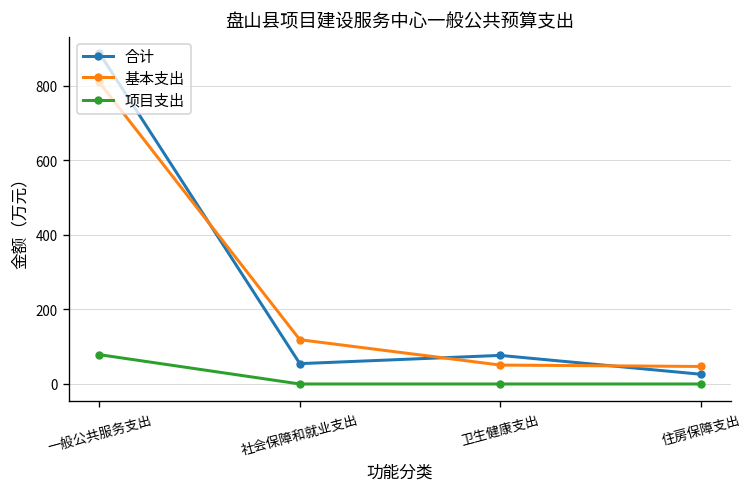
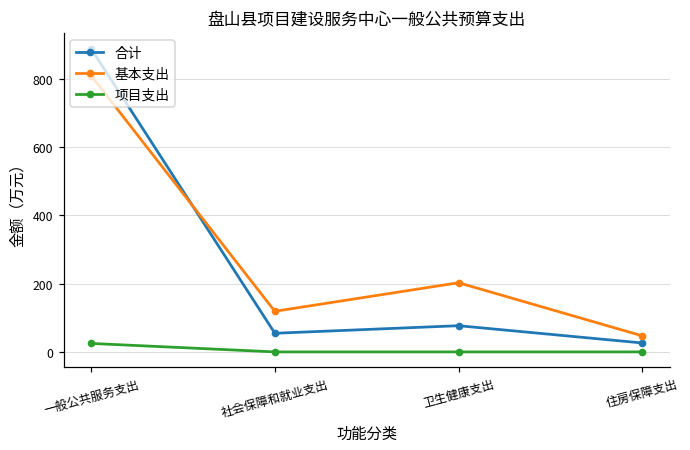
项目支出, 一般公共服务支出: 80 -> 20
基本支出, 卫生健康支出: 50 -> 200
